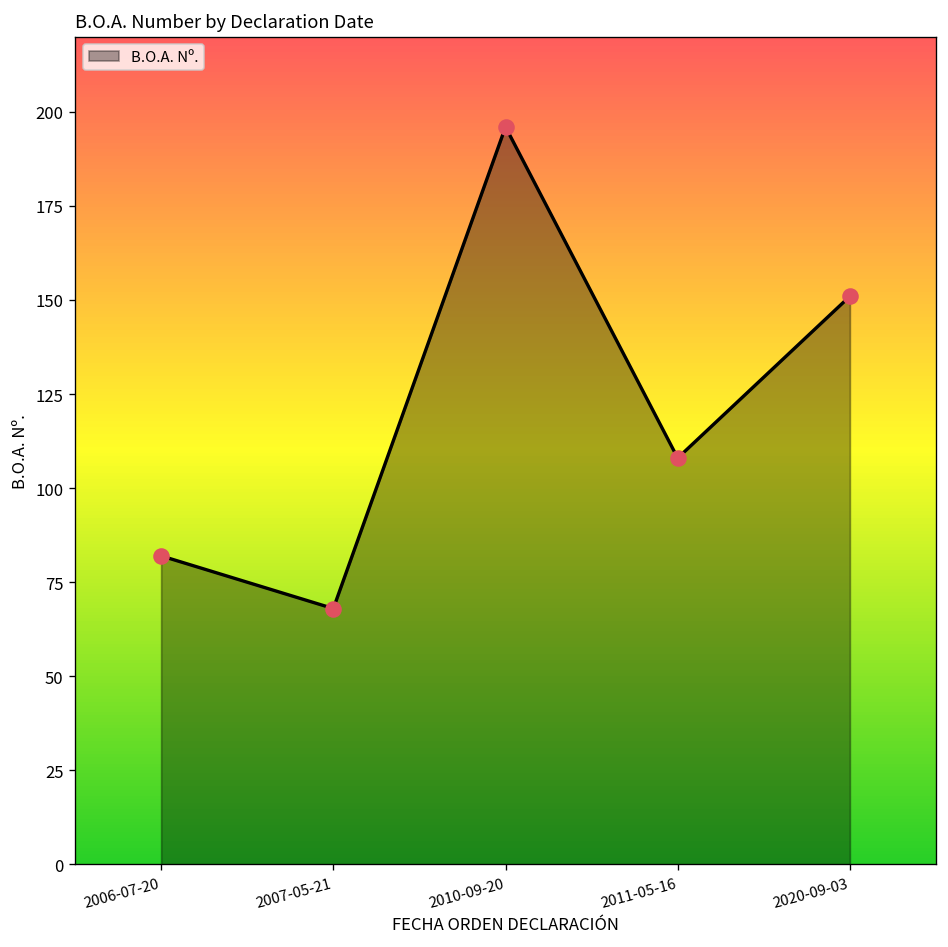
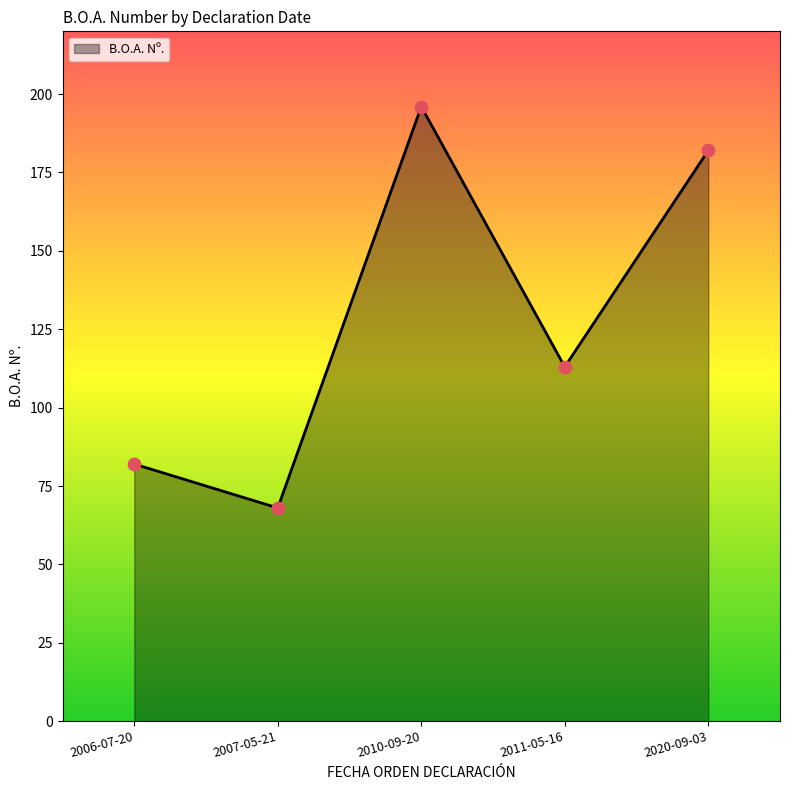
2011-05-16: 108 -> 113
2020-09-03: 151 -> 182
